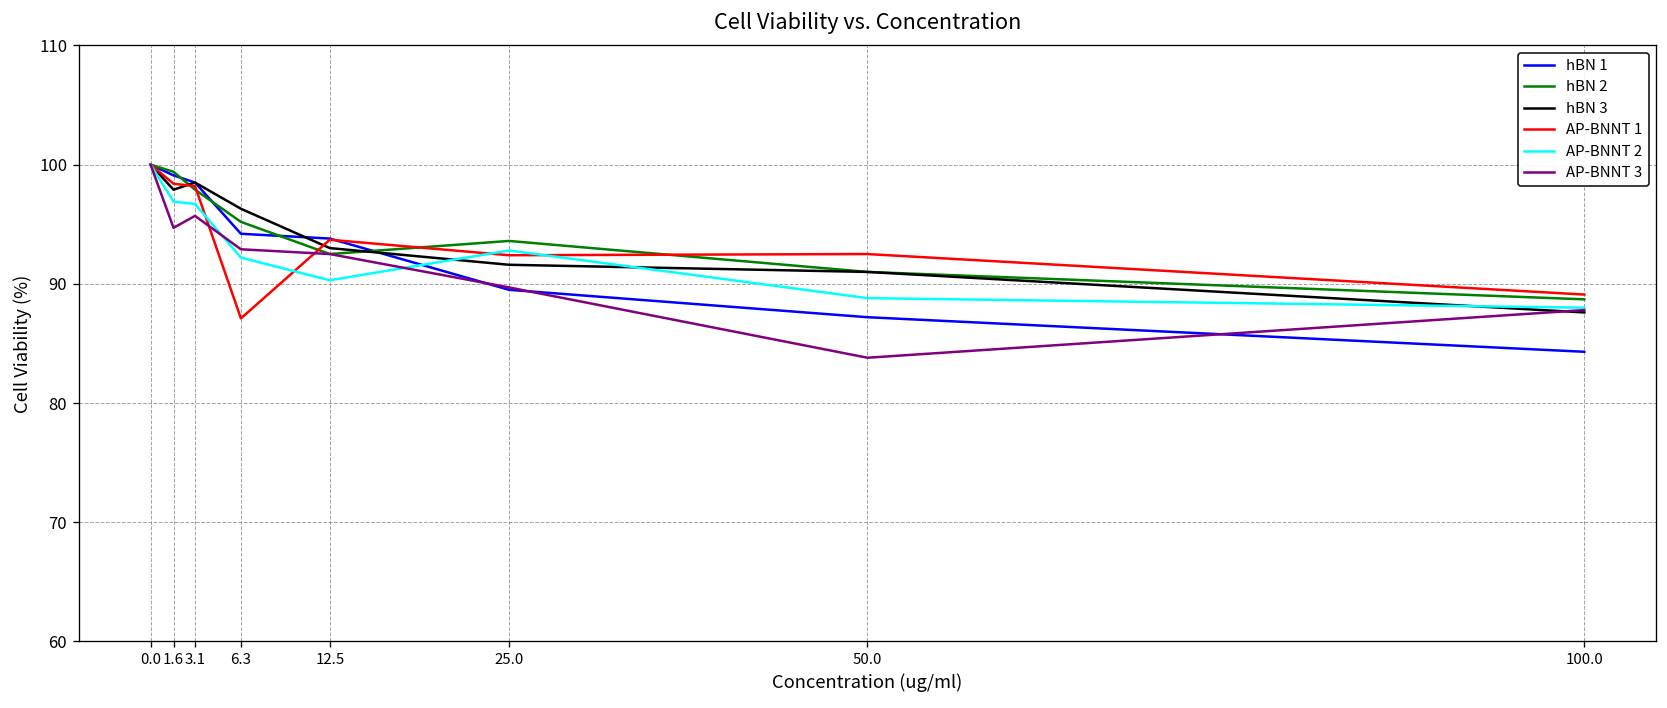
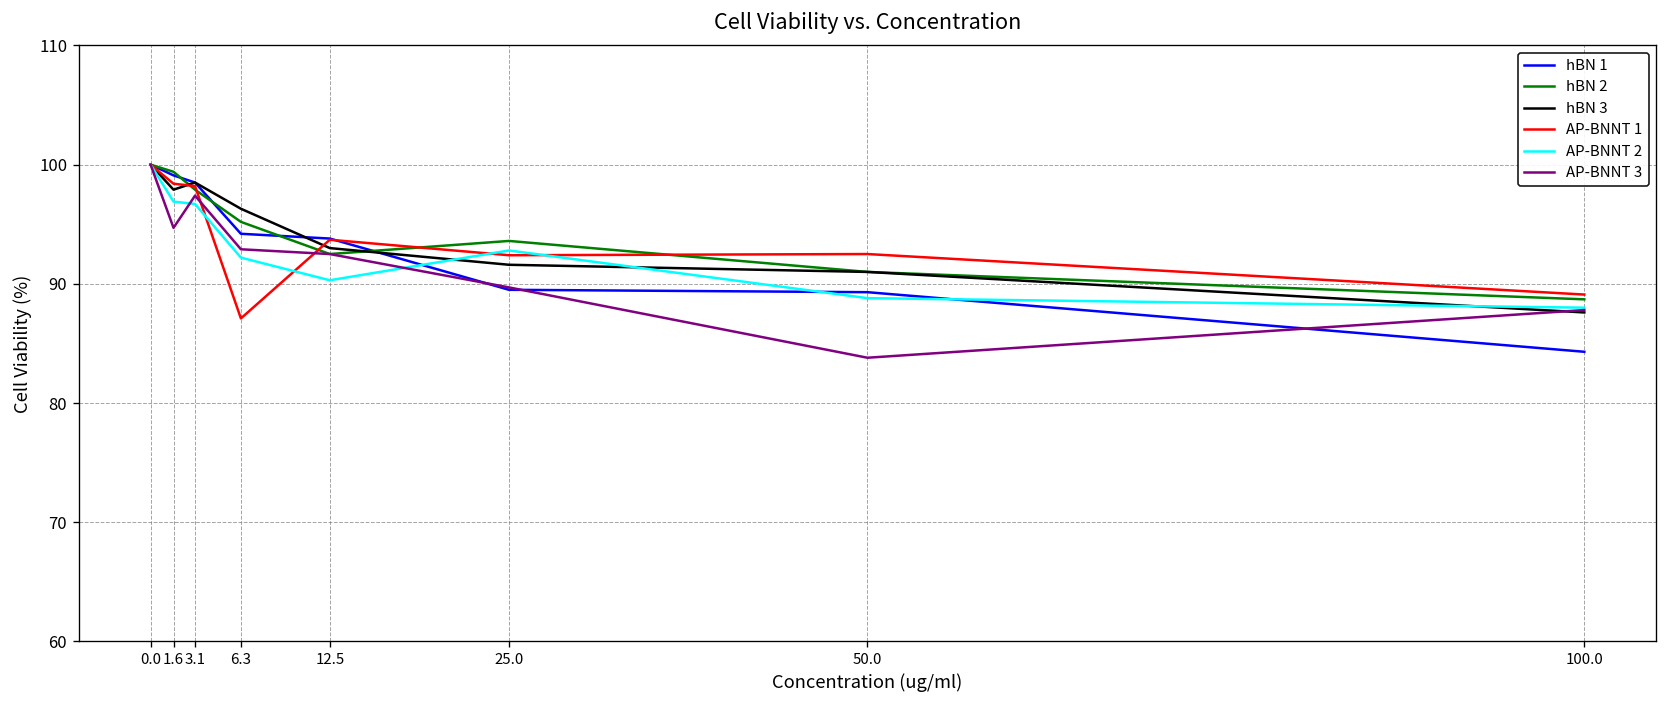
AP-BNNT 3, 3.1: 96 -> 97
hBN 1, 50.0: 87 -> 89
